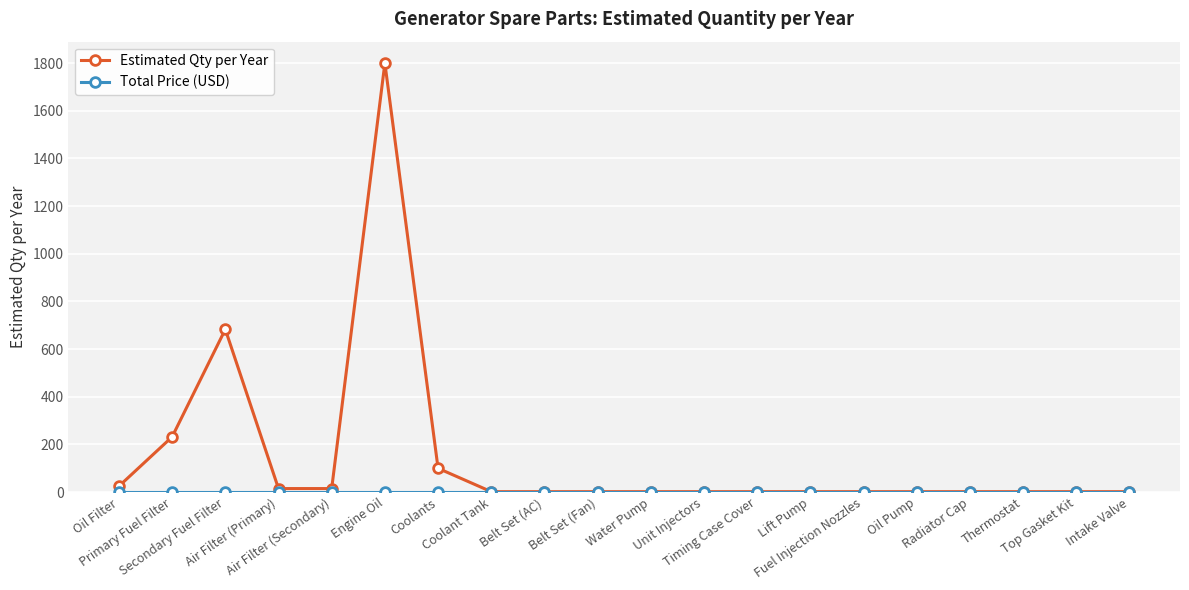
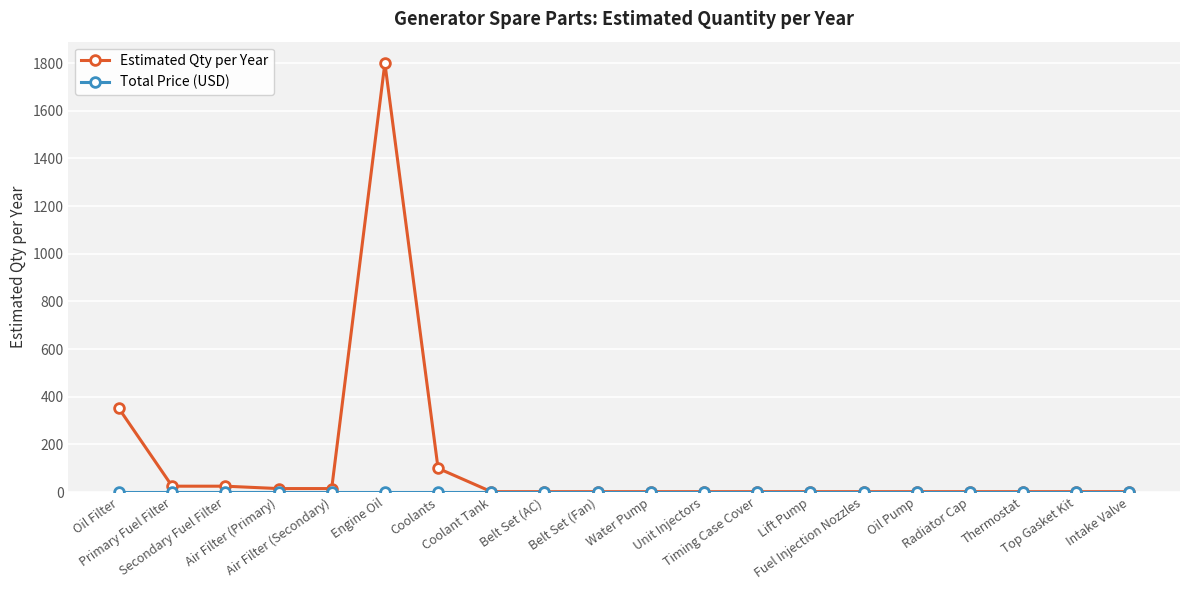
Estimated Qty per Year, Oil Filter: 30 -> 350
Estimated Qty per Year, Primary Fuel Filter: 230 -> 30
Estimated Qty per Year, Secondary Fuel Filter: 680 -> 30
